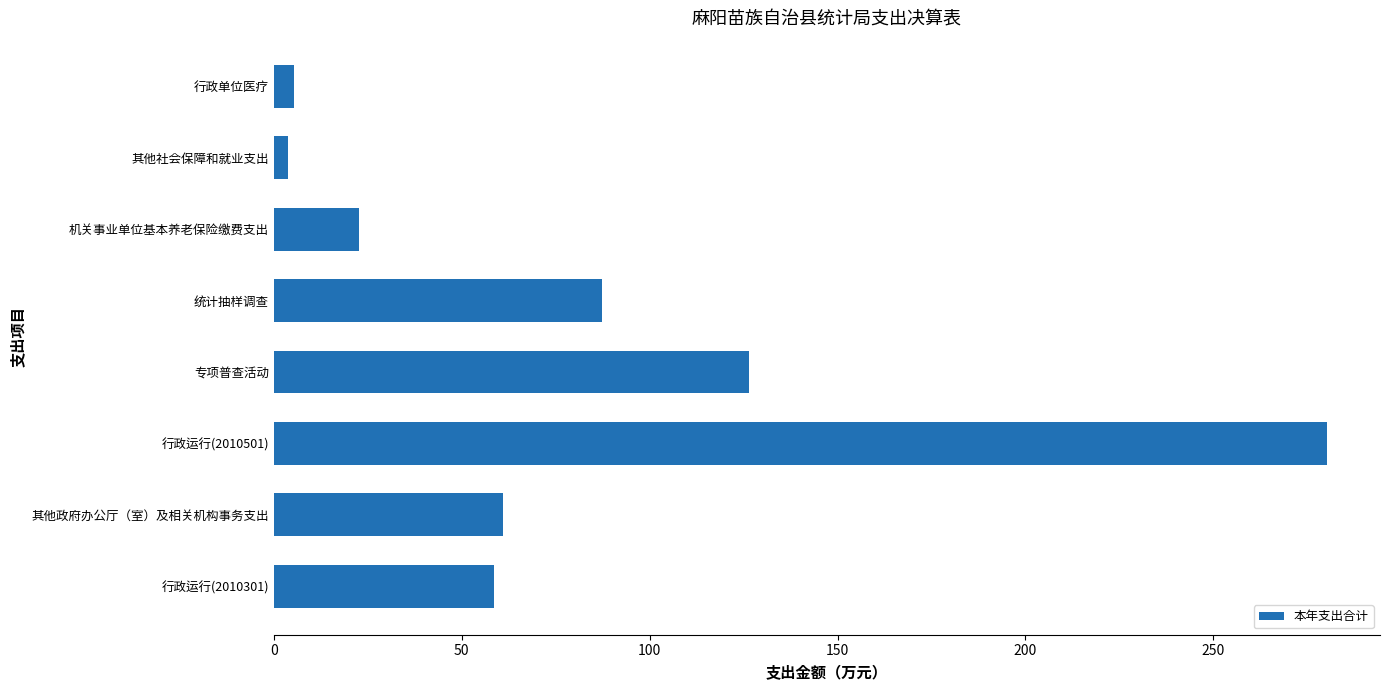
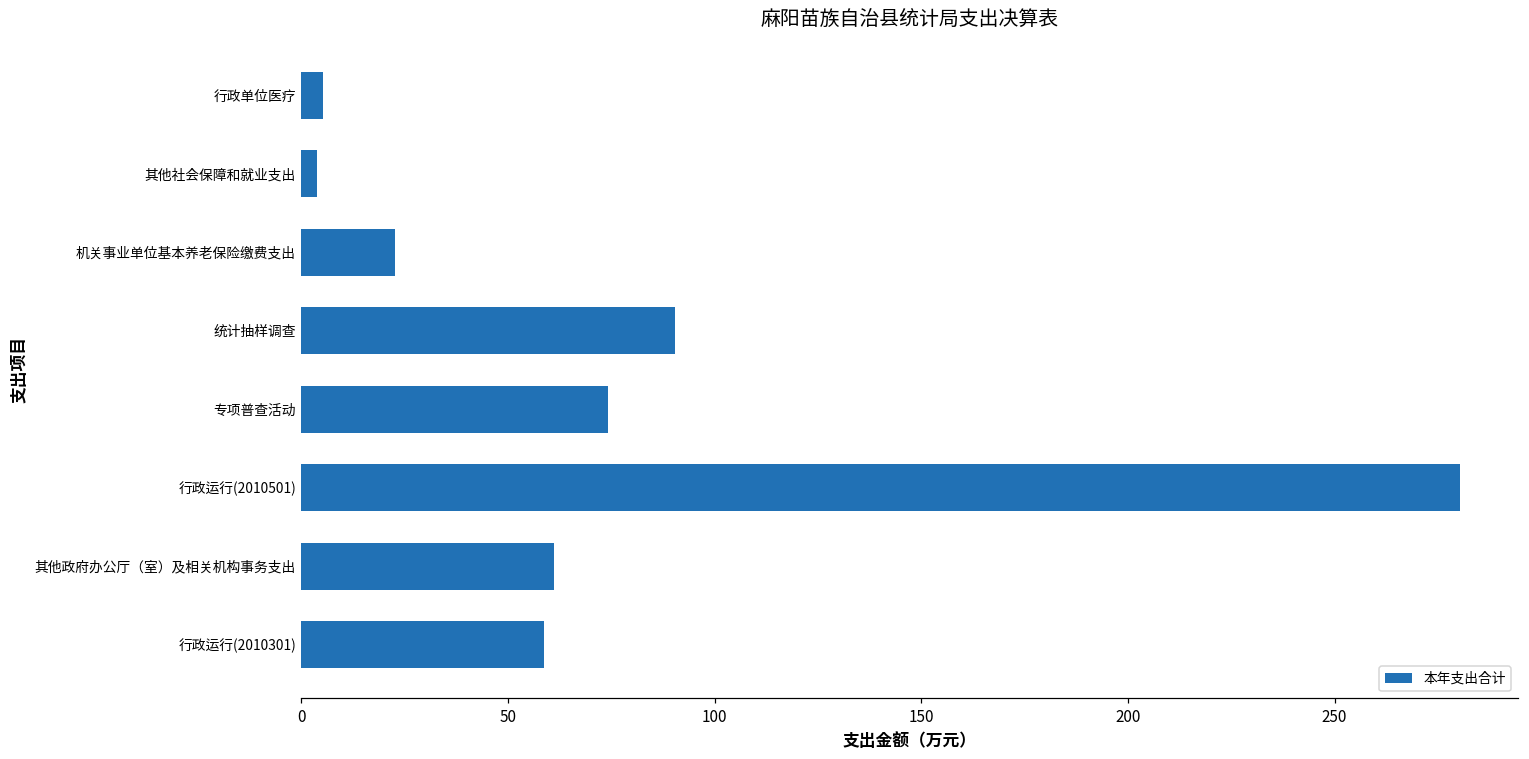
统计抽样调查: 87 -> 90
专项普查活动: 126 -> 74
